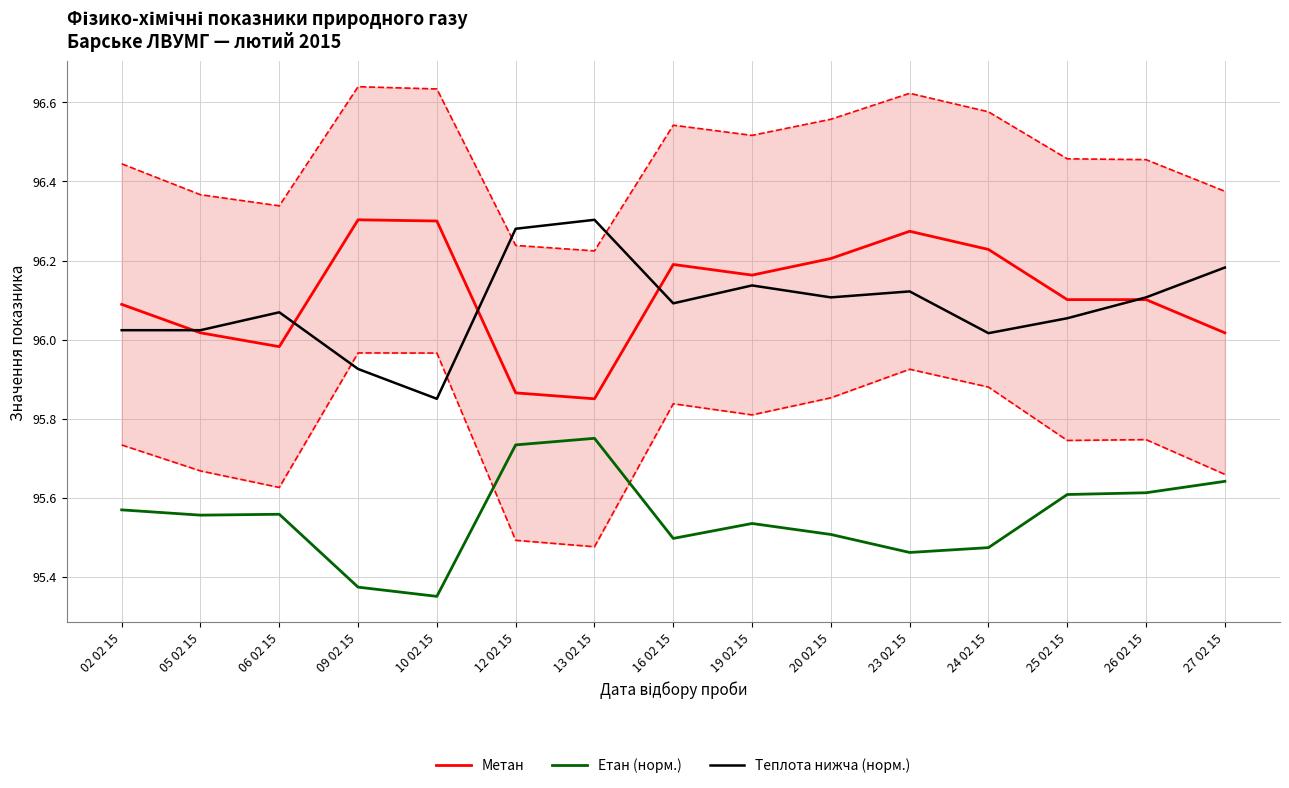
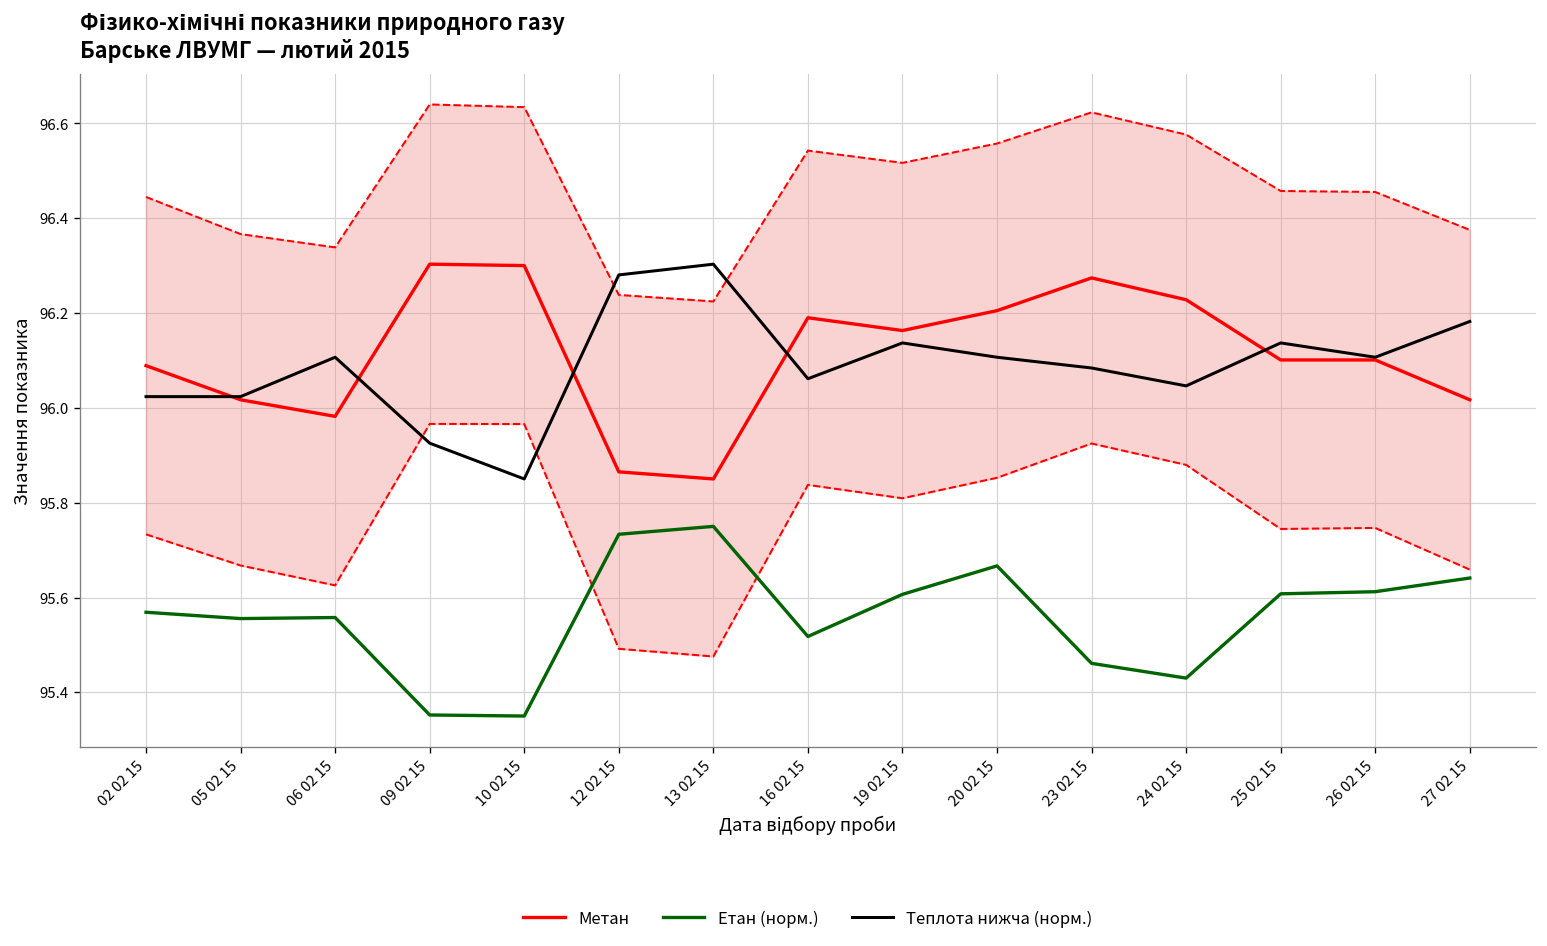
Теплота нижча (норм.), 06 02 15: 96.07 -> 96.11
Етан (норм.), 09 02 15: 95.37 -> 95.35
Етан (норм.), 16 02 15: 95.50 -> 95.52
Теплота нижча (норм.), 16 02 15: 96.09 -> 96.06
Етан (норм.), 19 02 15: 95.53 -> 95.61
Етан (норм.), 20 02 15: 95.51 -> 95.67
Теплота нижча (норм.), 23 02 15: 96.12 -> 96.08
Етан (норм.), 24 02 15: 95.47 -> 95.43
Теплота нижча (норм.), 24 02 15: 96.02 -> 96.05
Теплота нижча (норм.), 25 02 15: 96.05 -> 96.14
